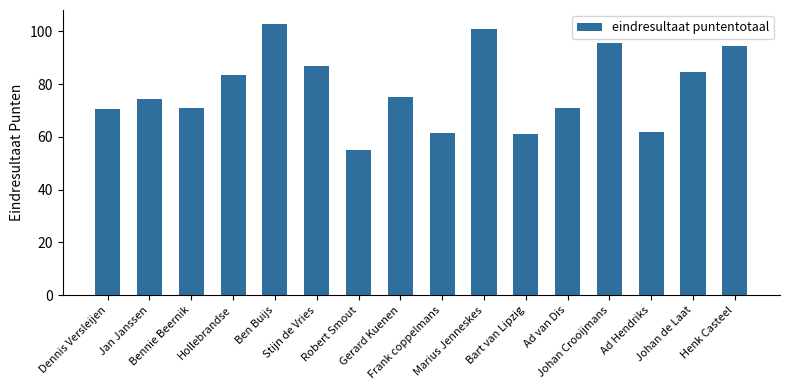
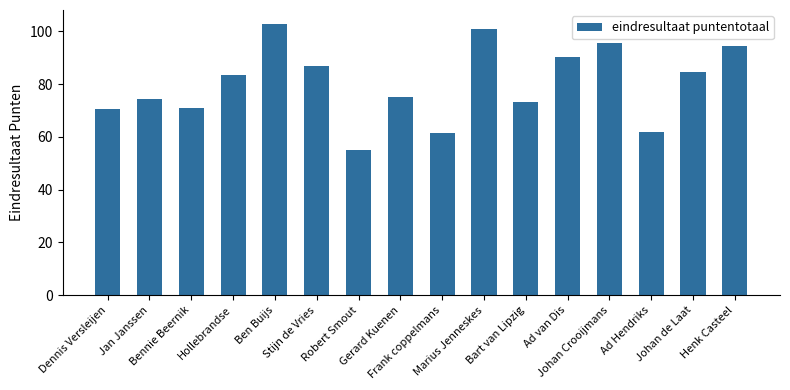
Bart van Lipzig: 61 -> 73
Ad van Dis: 71 -> 90
